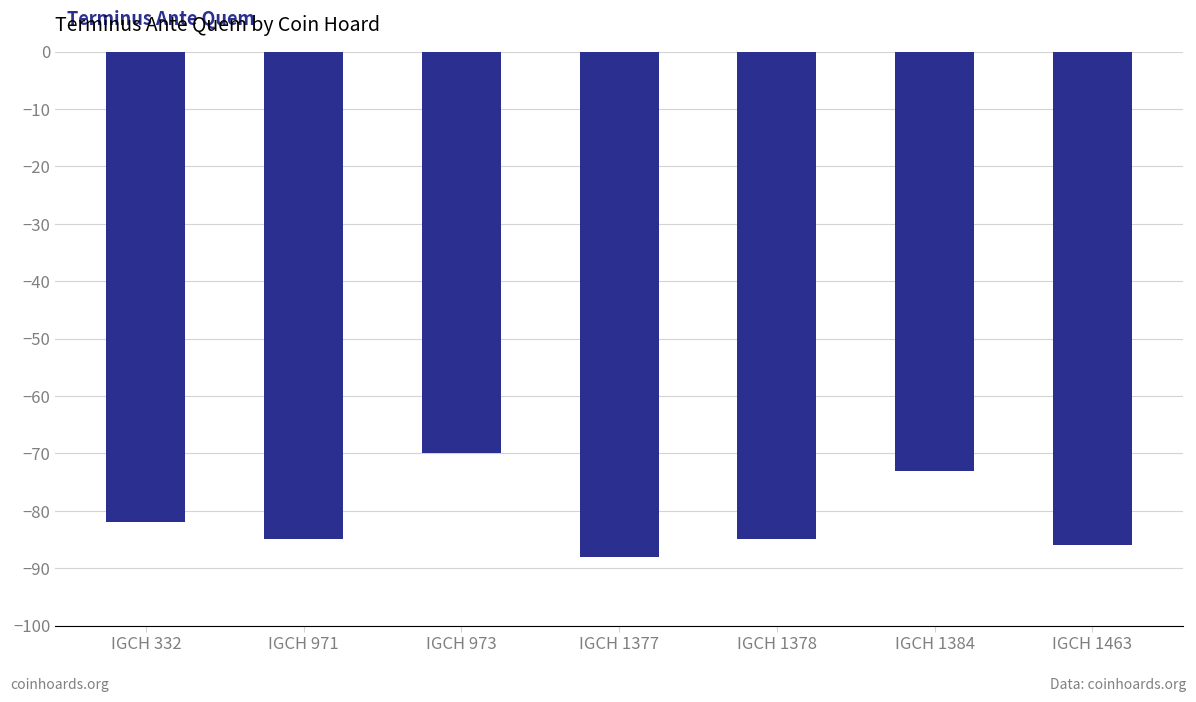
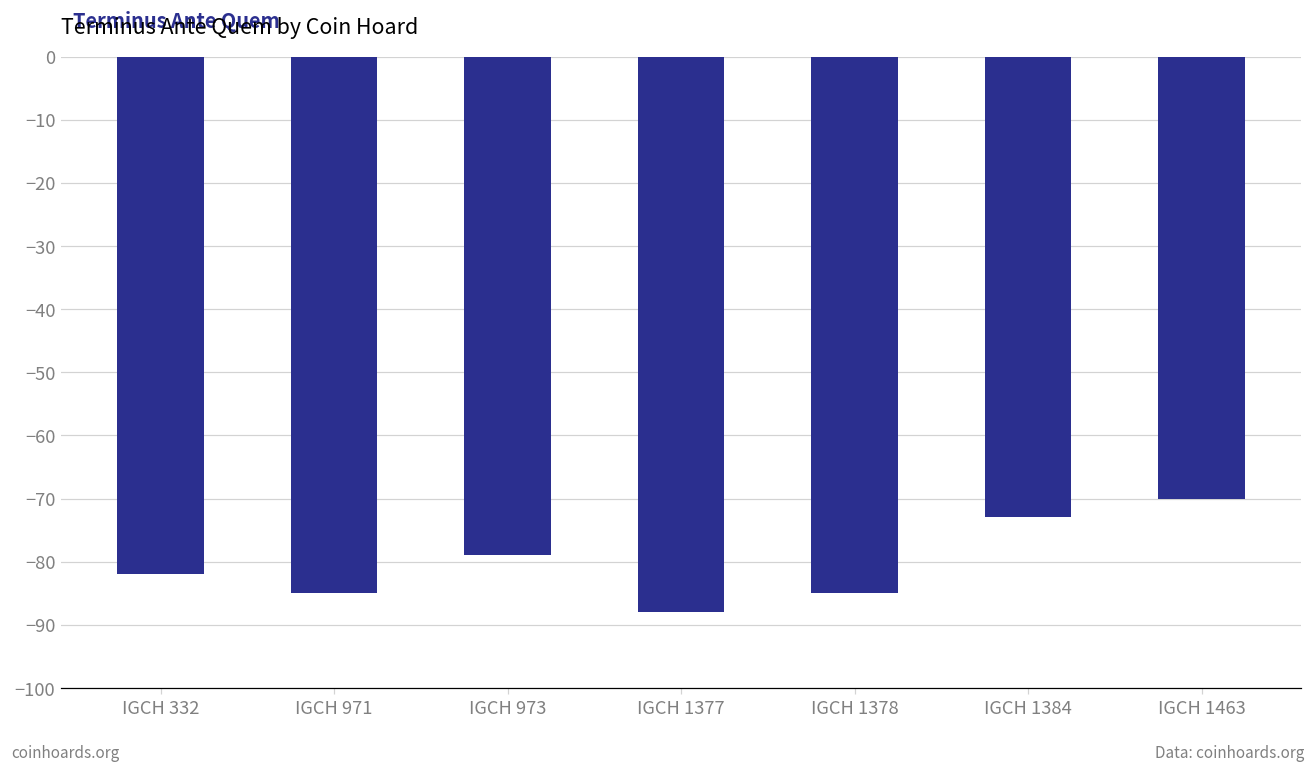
IGCH 973: -70 -> -79
IGCH 1463: -86 -> -70
